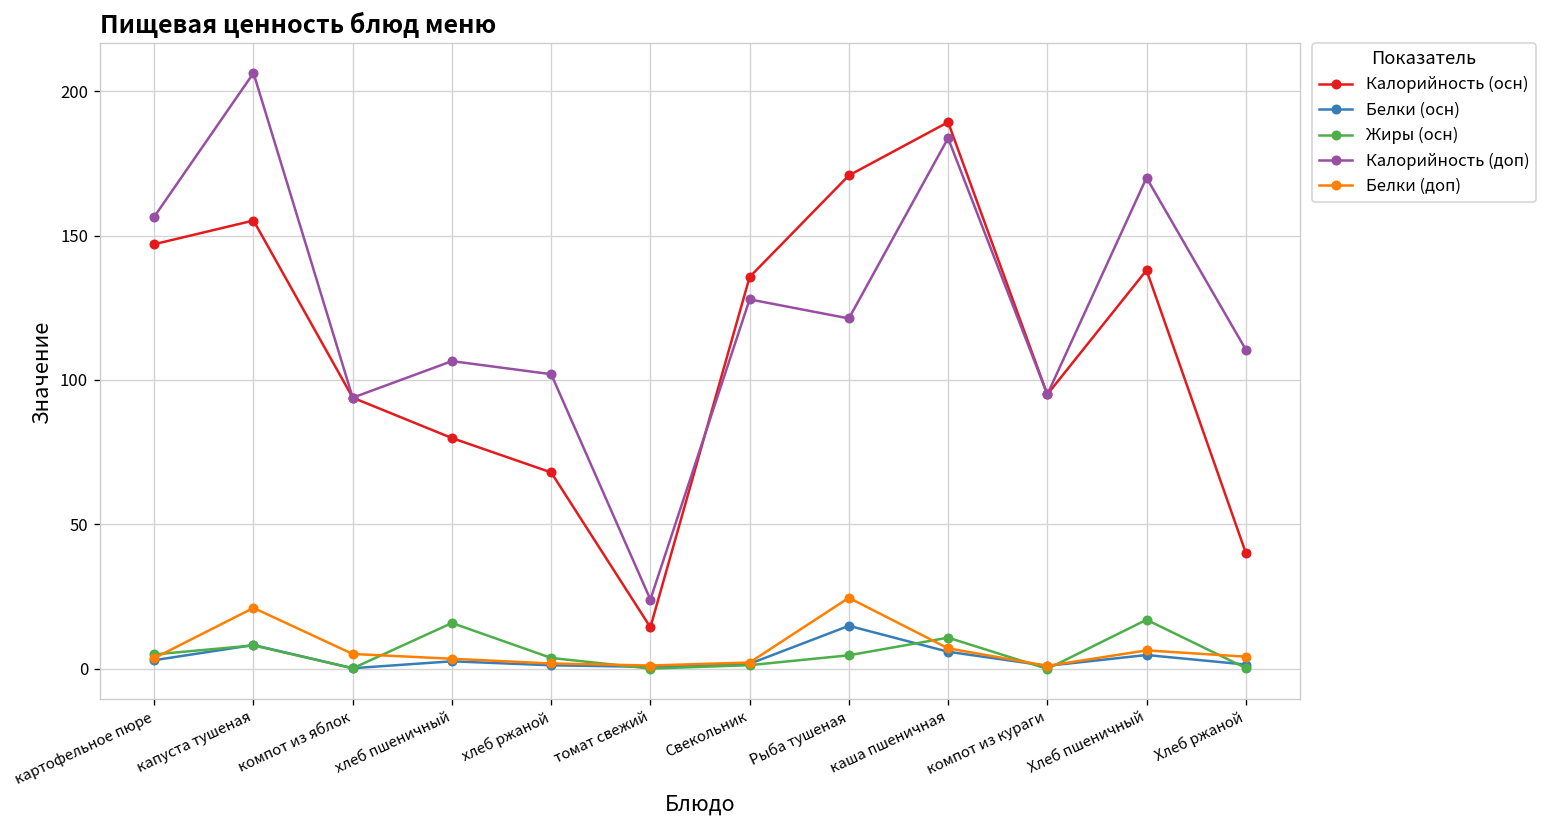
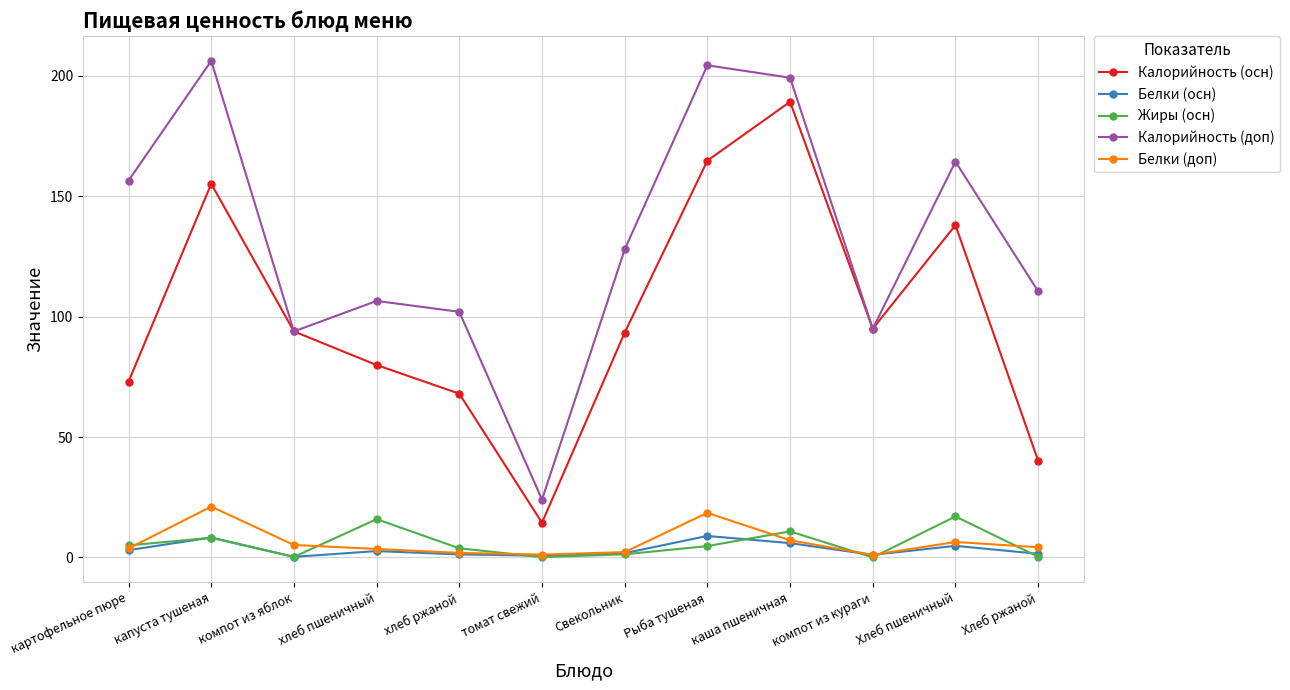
Калорийность (осн), картофельное пюре: 147 -> 73
Калорийность (осн), Свекольник: 136 -> 93
Калорийность (осн), Рыба тушеная: 171 -> 165
Белки (осн), Рыба тушеная: 15 -> 9
Калорийность (доп), Рыба тушеная: 121 -> 204
Белки (доп), Рыба тушеная: 25 -> 19
Калорийность (доп), каша пшеничная: 184 -> 199
Калорийность (доп), Хлеб пшеничный: 170 -> 164
